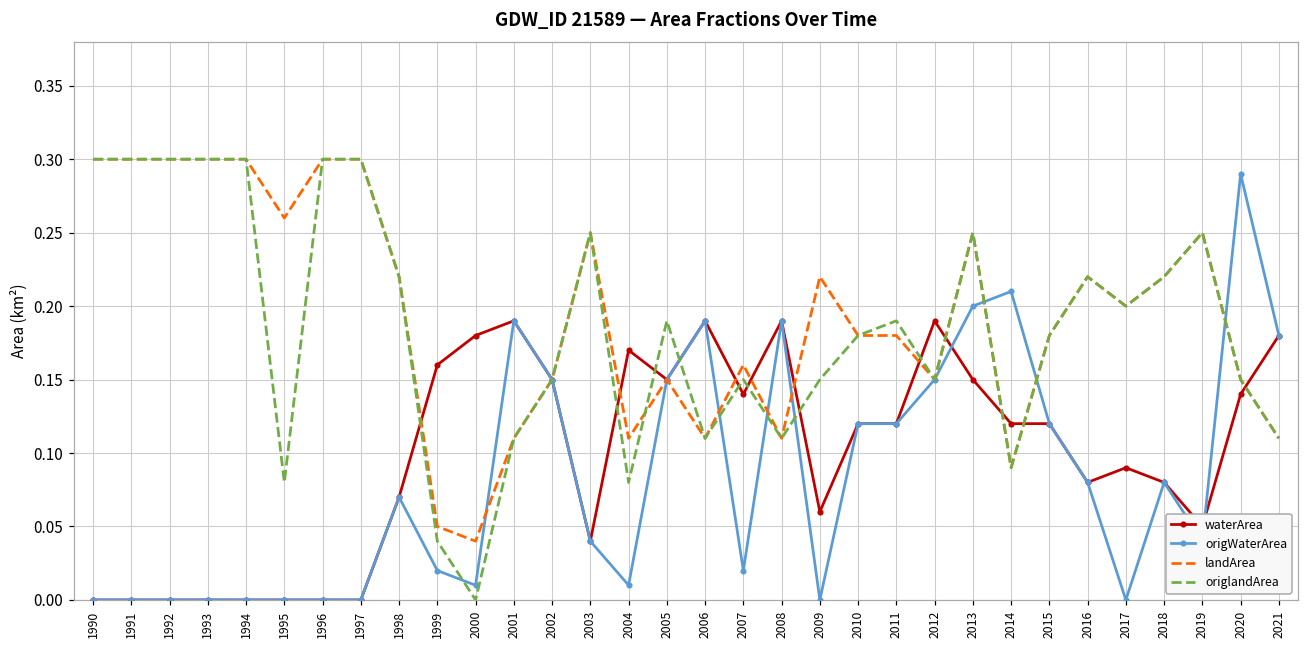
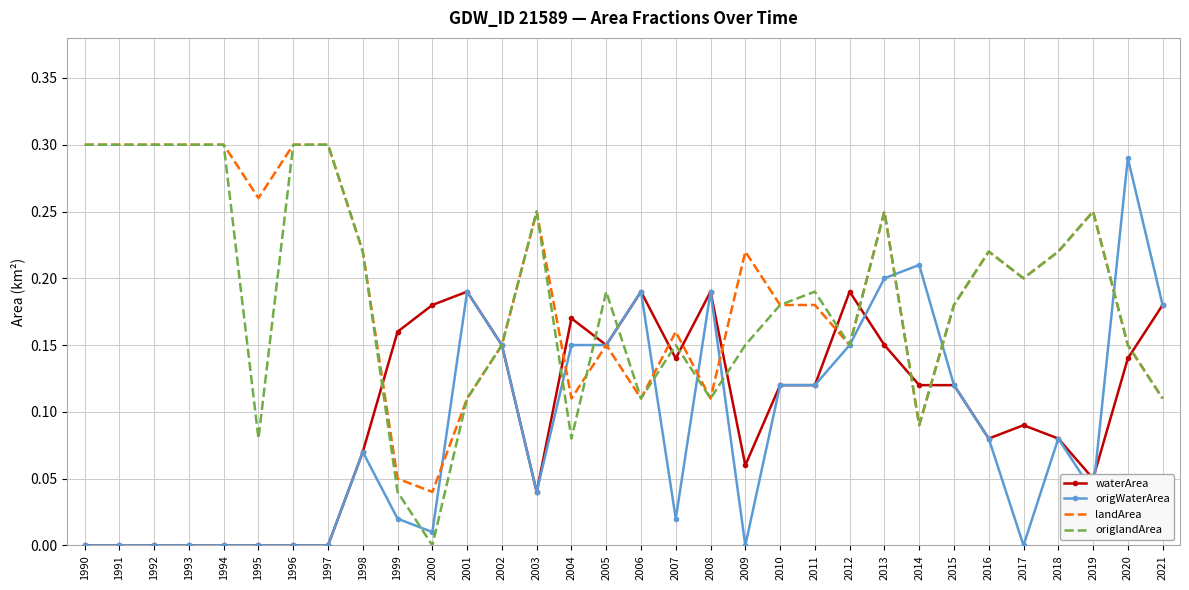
origWaterArea, 2004: 0.01 -> 0.15
